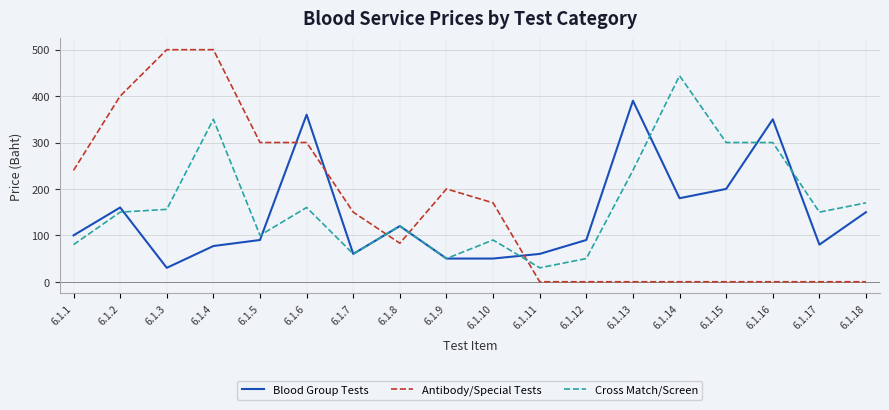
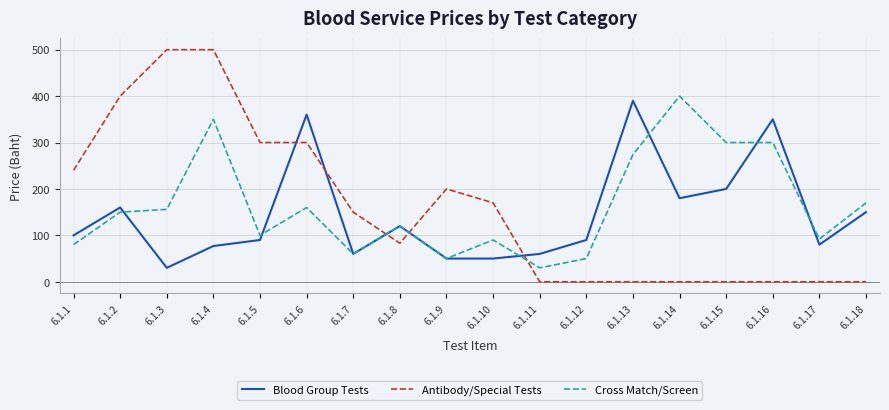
Cross Match/Screen, 6.1.13: 240 -> 270
Cross Match/Screen, 6.1.14: 440 -> 400
Cross Match/Screen, 6.1.17: 150 -> 90
